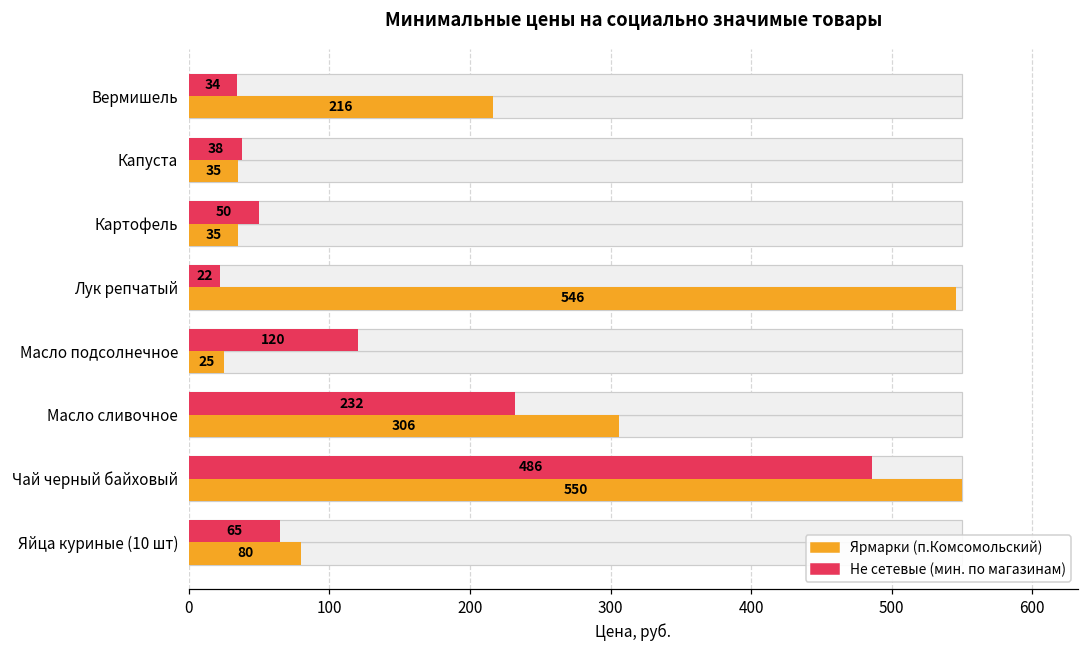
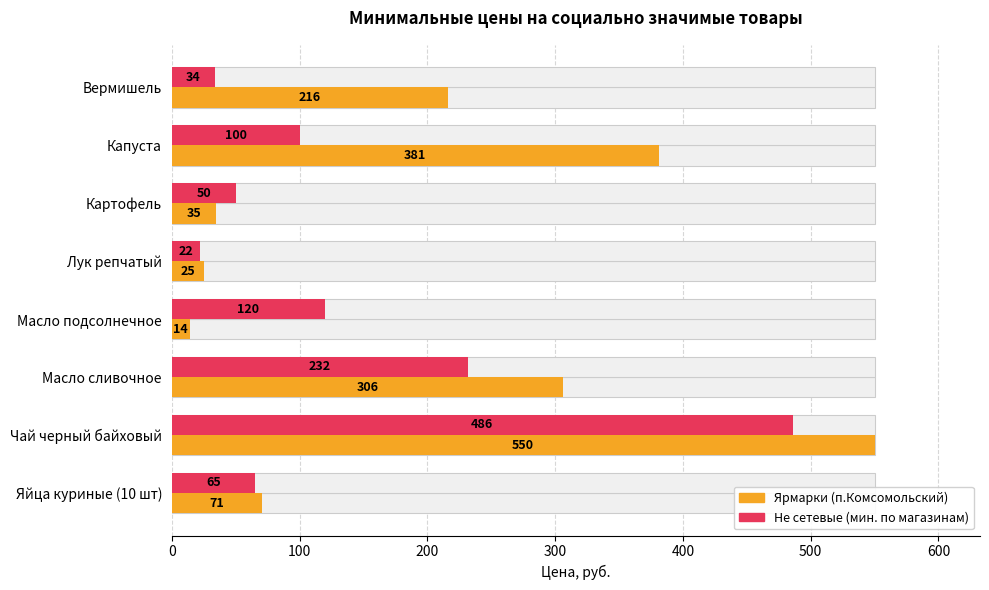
Не сетевые (мин. по магазинам), Капуста: 38 -> 100
Ярмарки (п.Комсомольский), Капуста: 35 -> 381
Ярмарки (п.Комсомольский), Лук репчатый: 546 -> 25
Ярмарки (п.Комсомольский), Масло подсолнечное: 25 -> 14
Ярмарки (п.Комсомольский), Яйца куриные (10 шт): 80 -> 71
